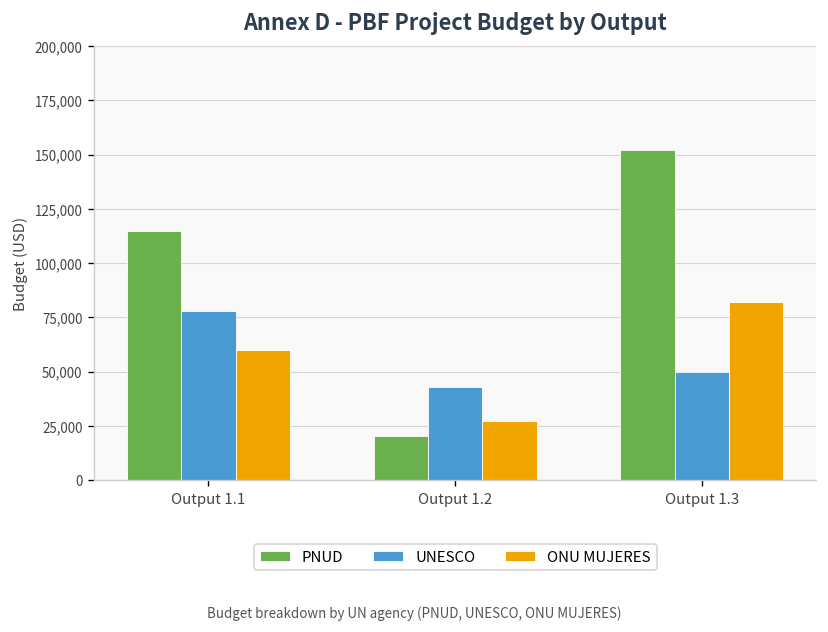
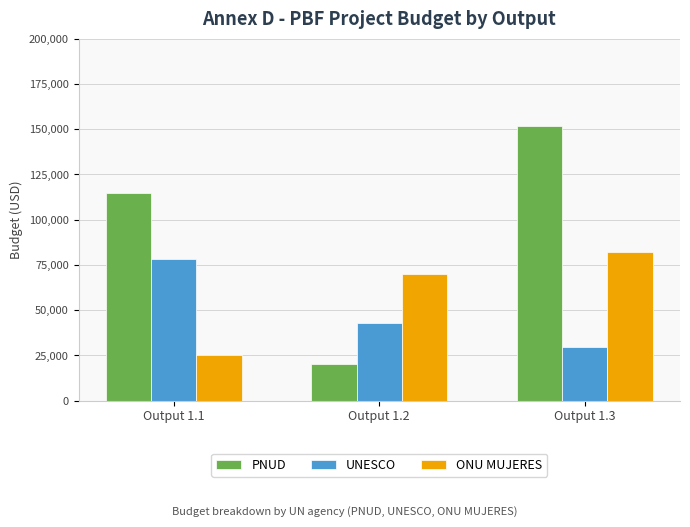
ONU MUJERES, Output 1.1: 60,000 -> 25,000
ONU MUJERES, Output 1.2: 27,000 -> 70,000
UNESCO, Output 1.3: 50,000 -> 30,000
